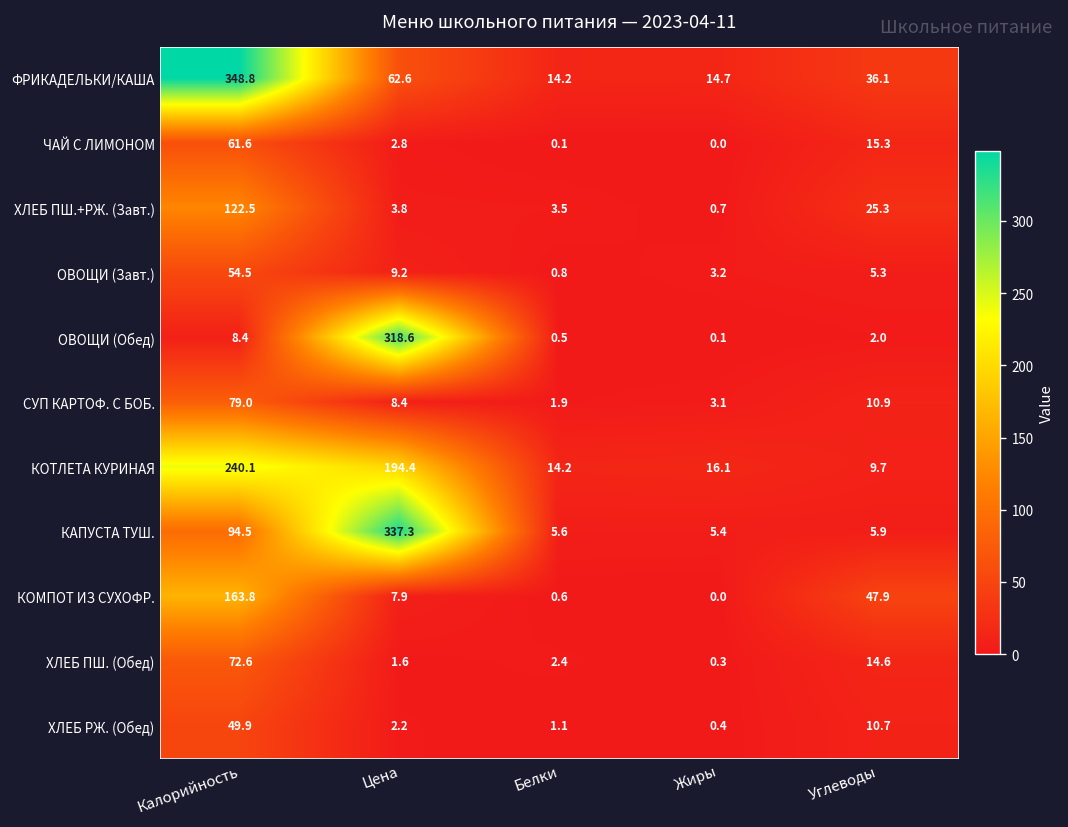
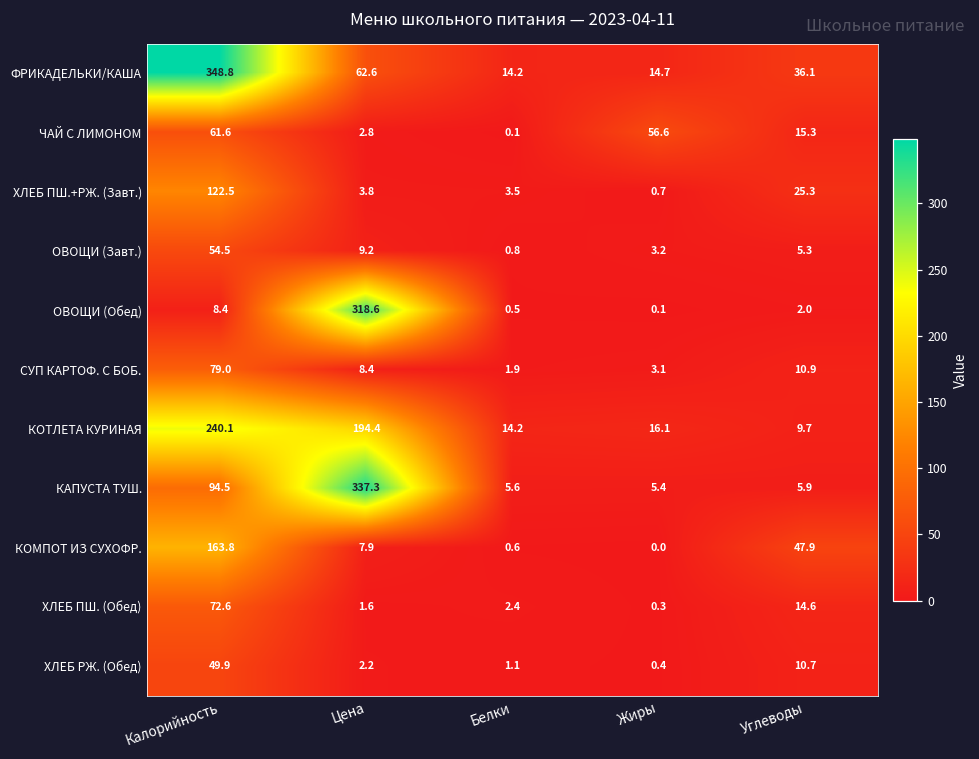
ЧАЙ С ЛИМОНОМ, Жиры: 0.0 -> 56.6
